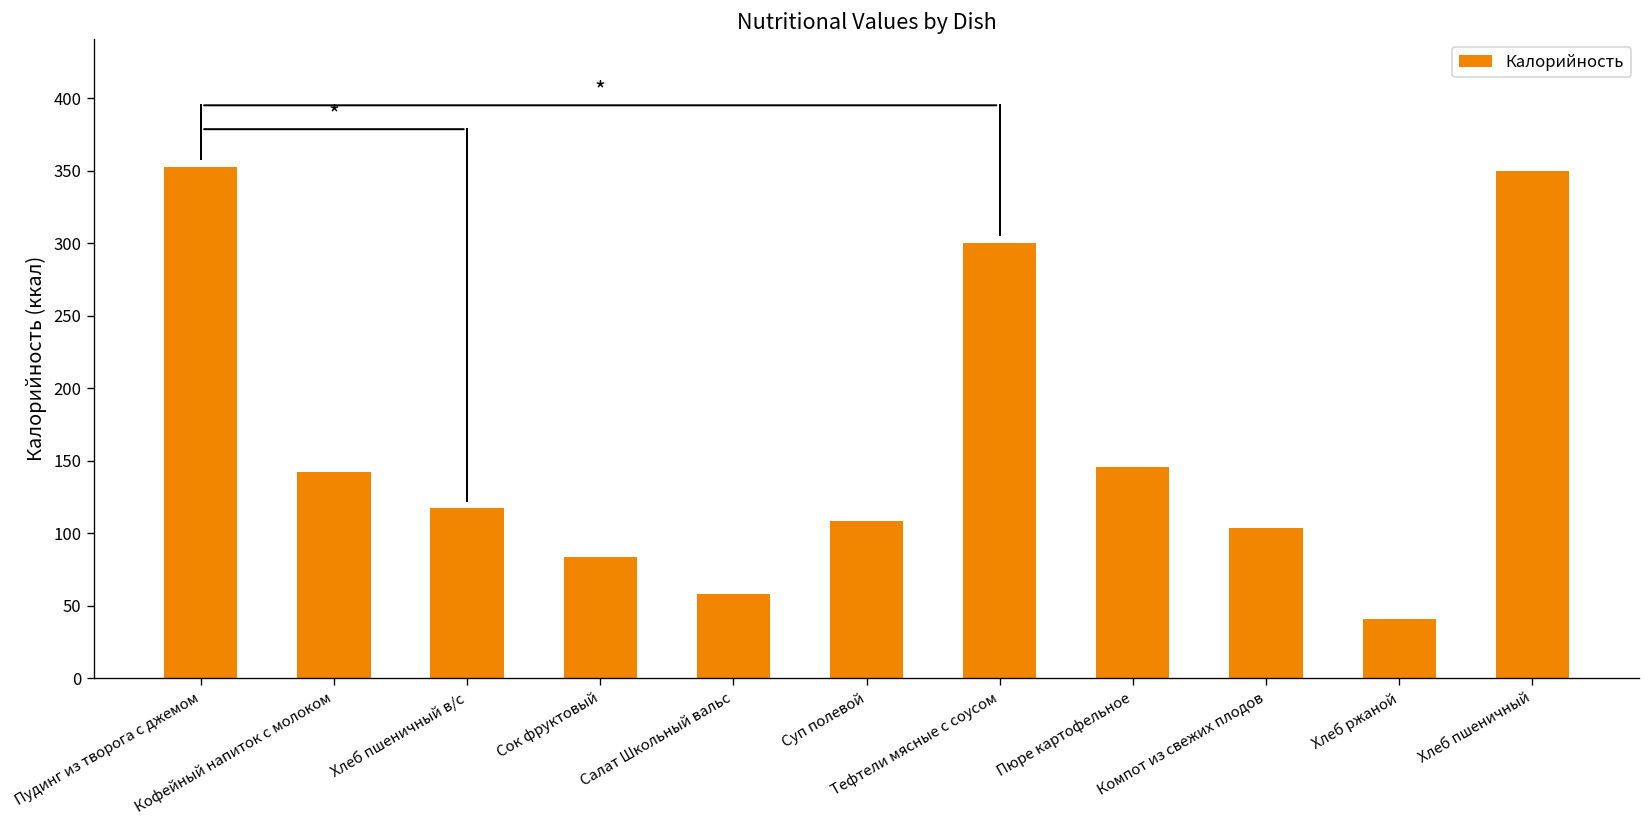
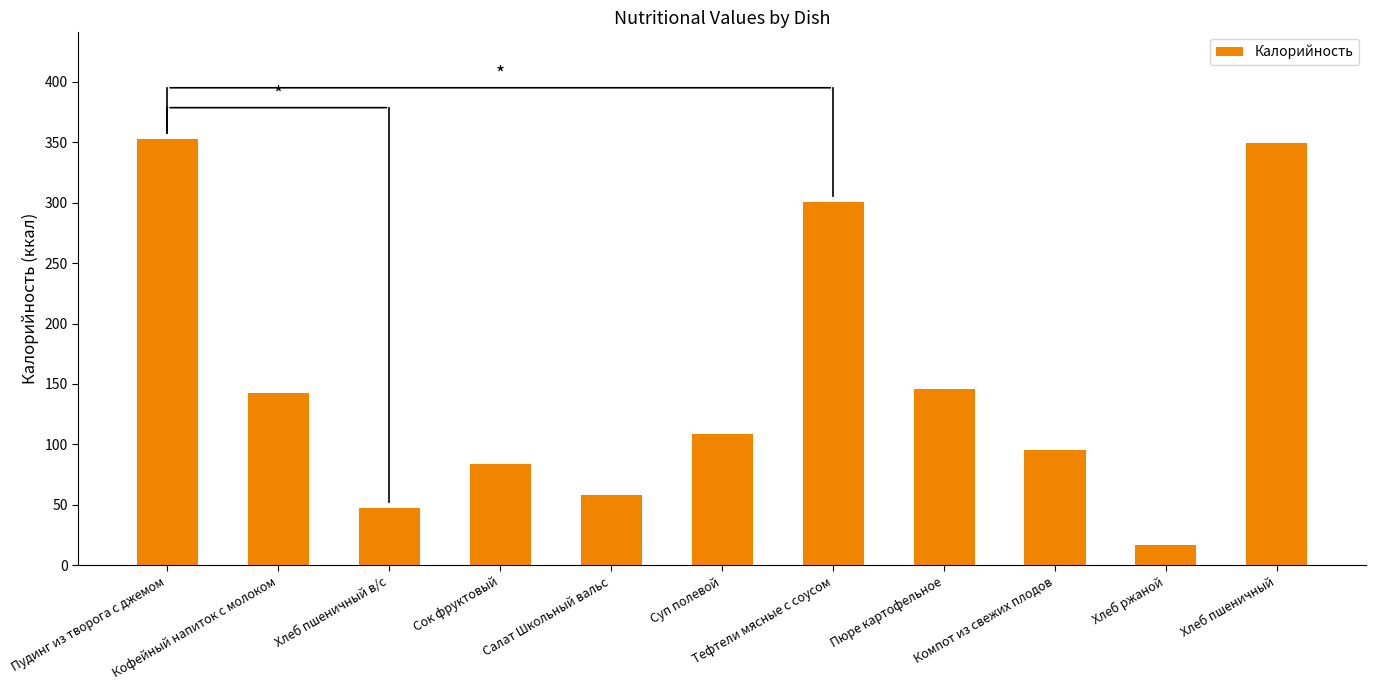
Калорийность, Хлеб пшеничный в/с: 118 -> 47
Калорийность, Компот из свежих плодов: 103 -> 96
Калорийность, Хлеб ржаной: 41 -> 17
